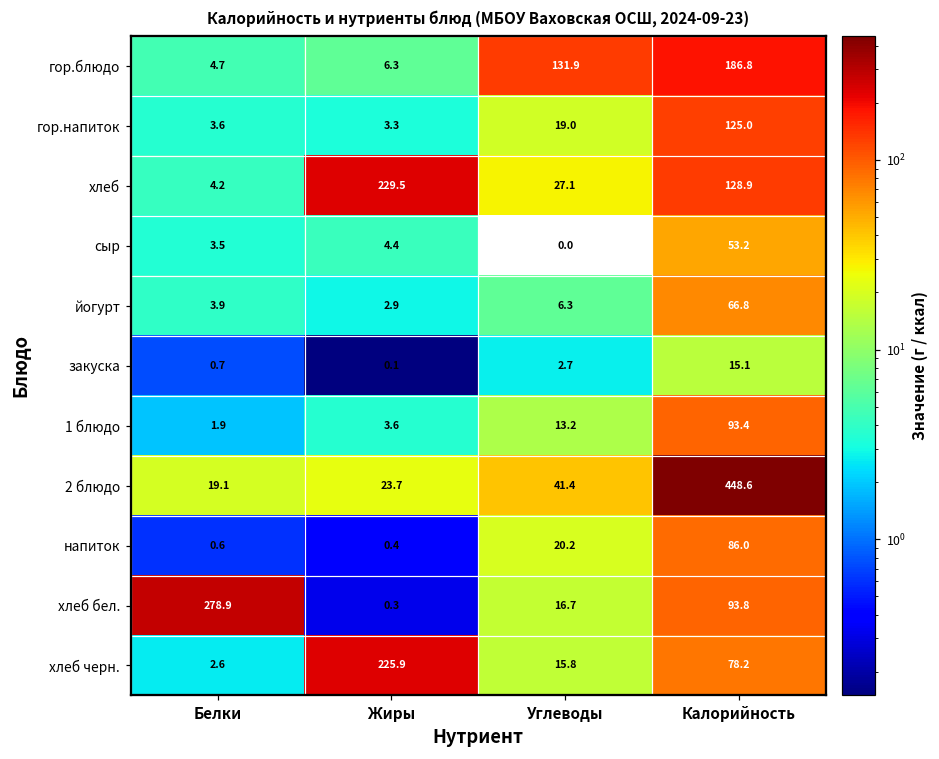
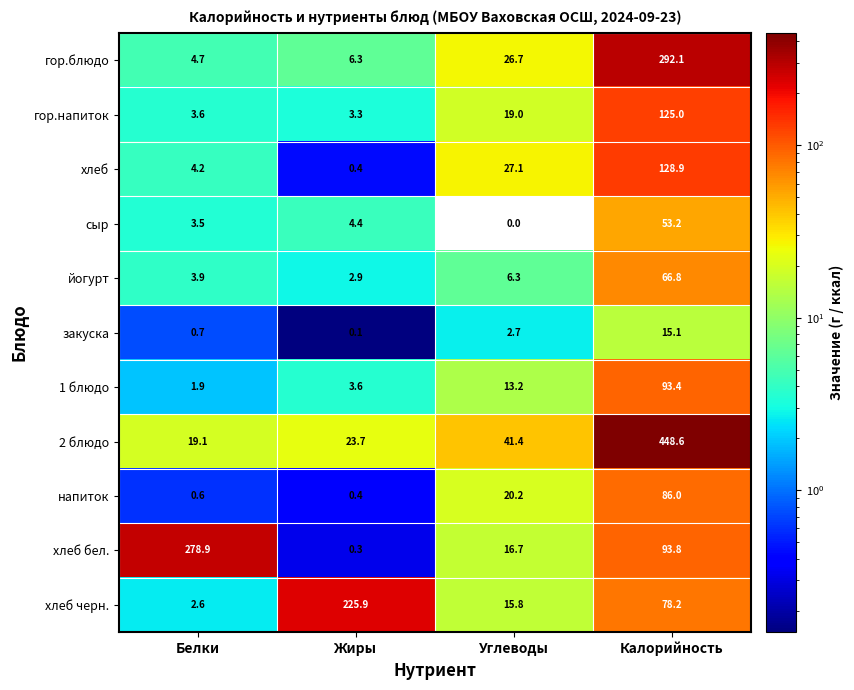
гор.блюдо, Углеводы: 131.9 -> 26.7
гор.блюдо, Калорийность: 186.8 -> 292.1
хлеб, Жиры: 229.5 -> 0.4
